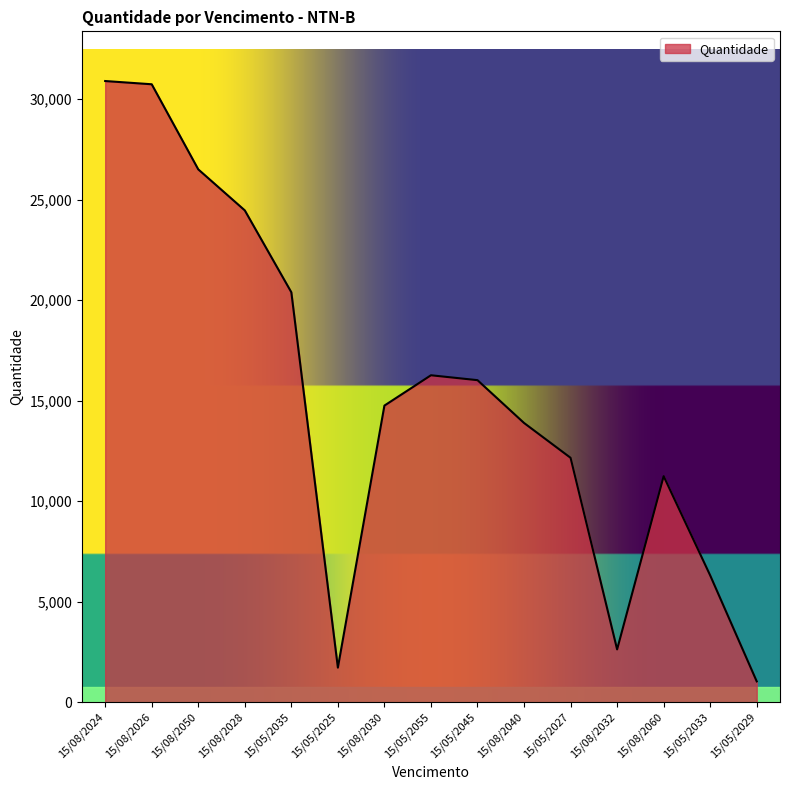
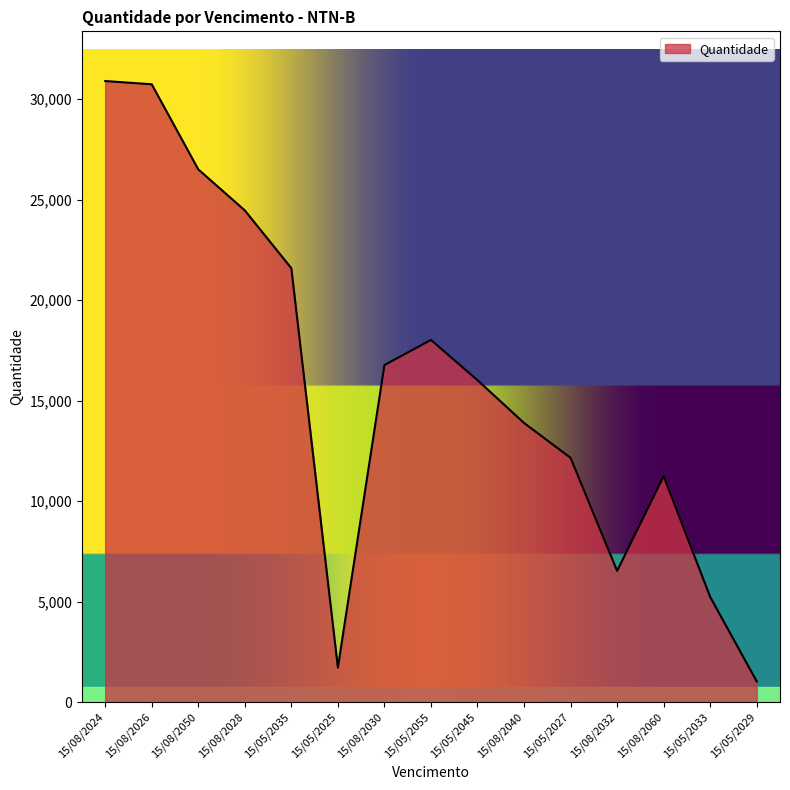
15/05/2035: 20,400 -> 21,600
15/08/2030: 14,800 -> 16,800
15/05/2055: 16,300 -> 18,000
15/08/2032: 2,600 -> 6,500
15/05/2033: 6,300 -> 5,200
